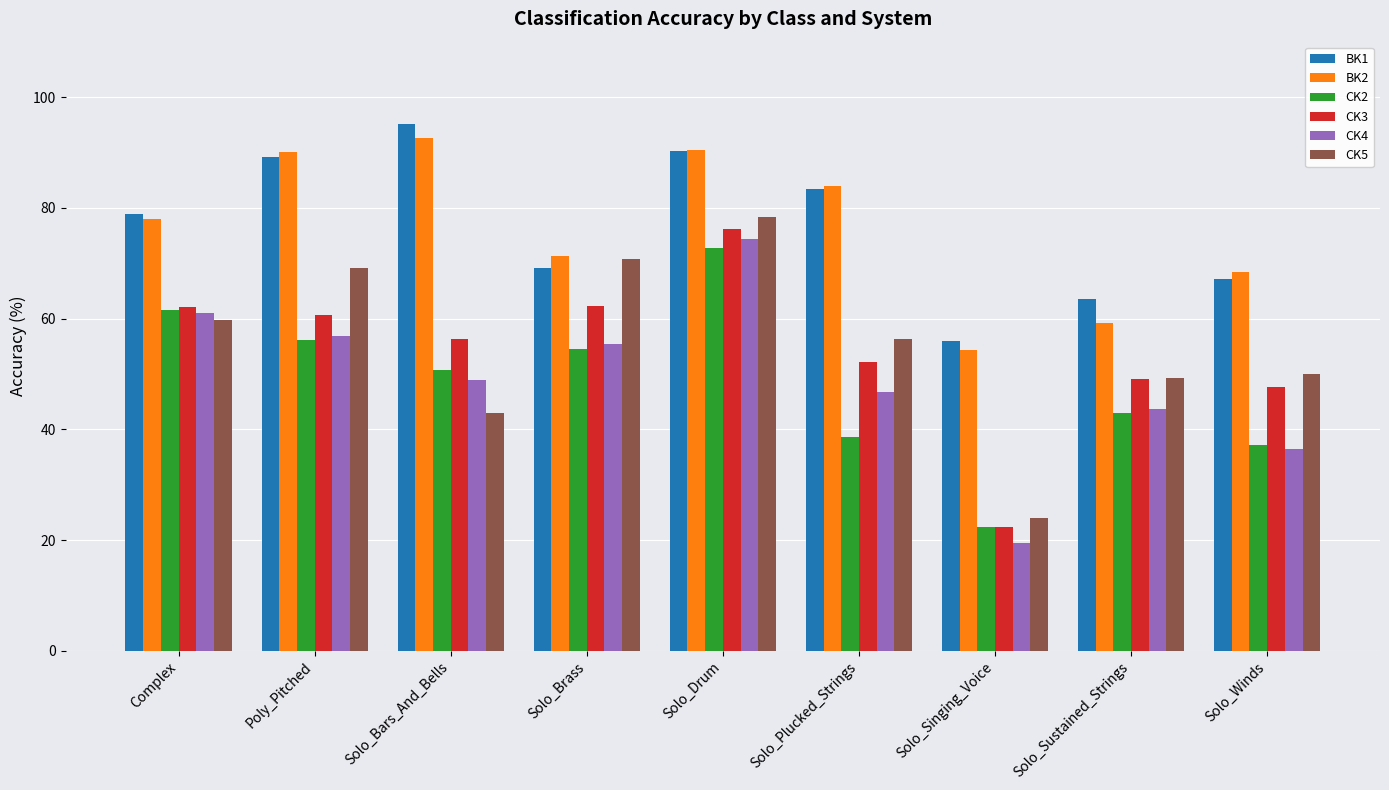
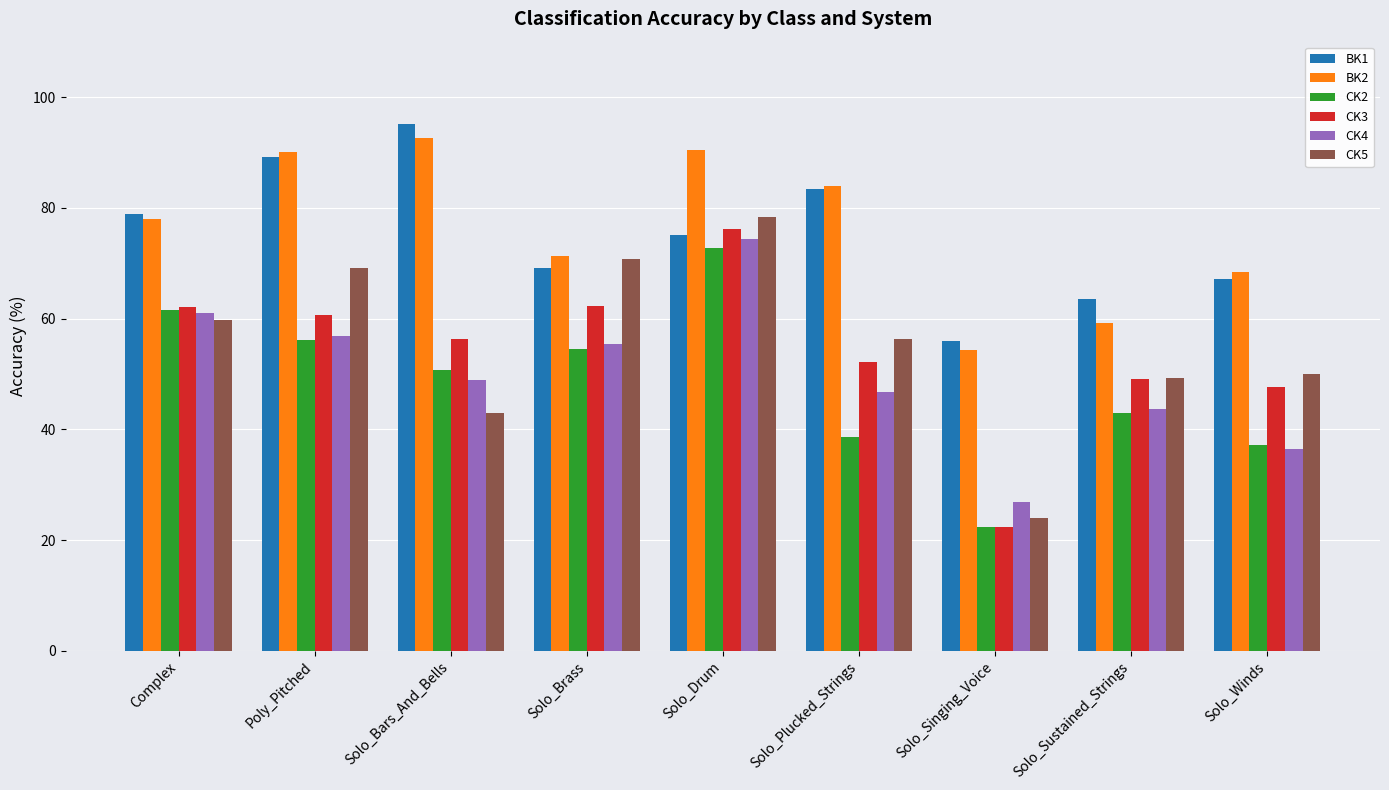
BK1, Solo_Drum: 90 -> 75
CK4, Solo_Singing_Voice: 19 -> 27
